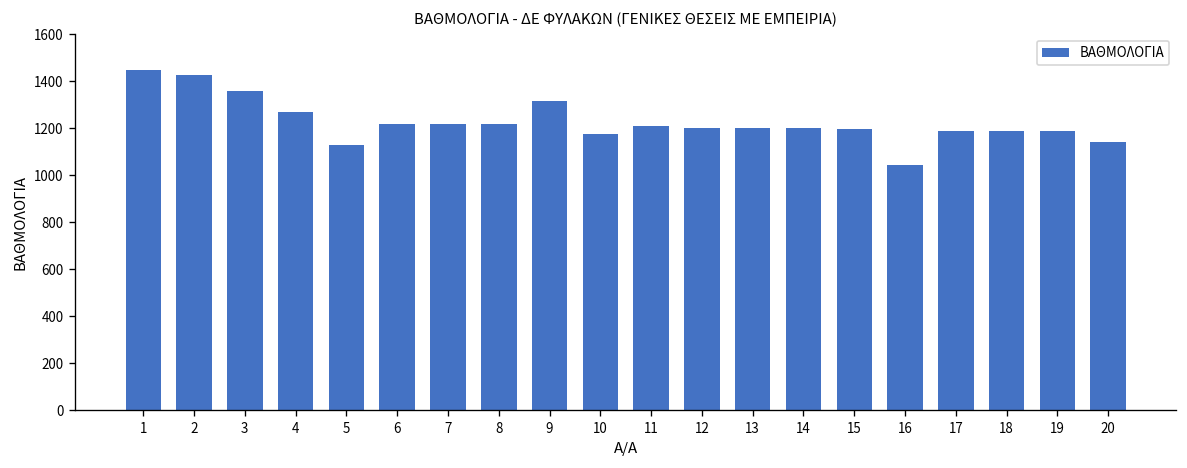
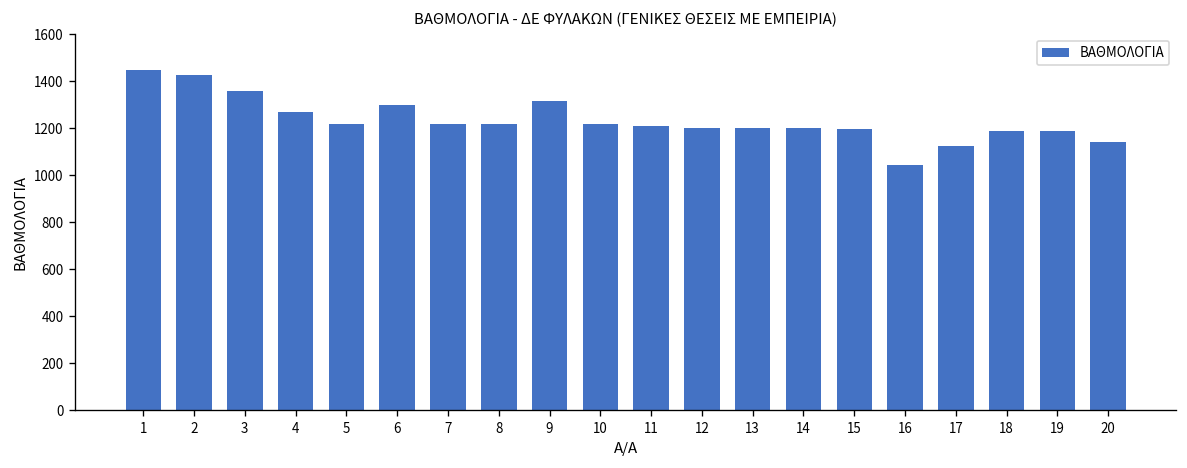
5: 1130 -> 1220
6: 1220 -> 1300
10: 1180 -> 1220
17: 1190 -> 1130
